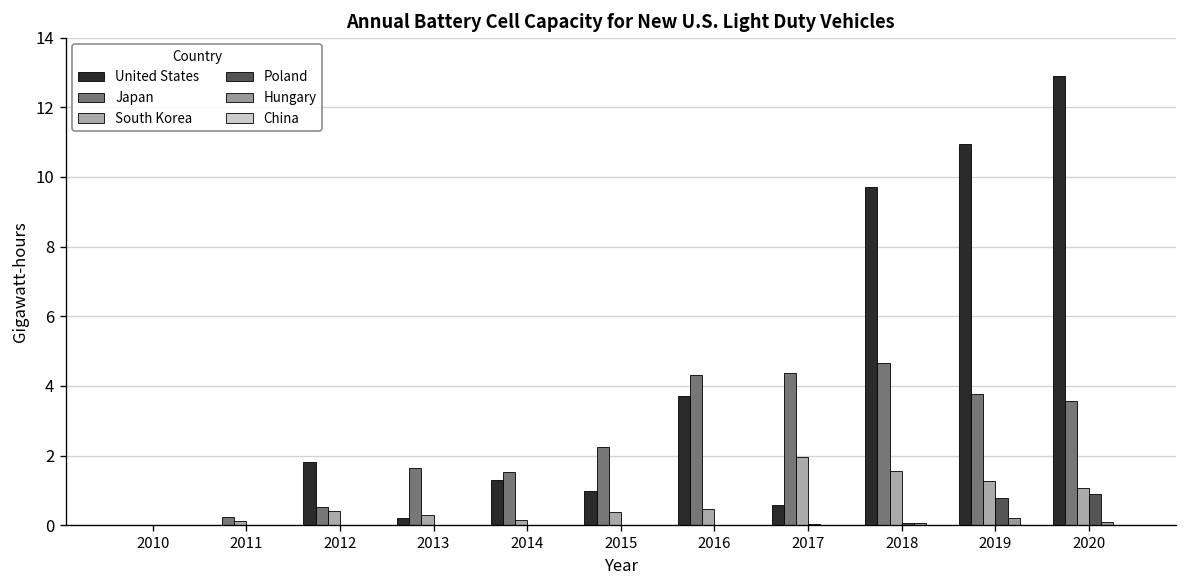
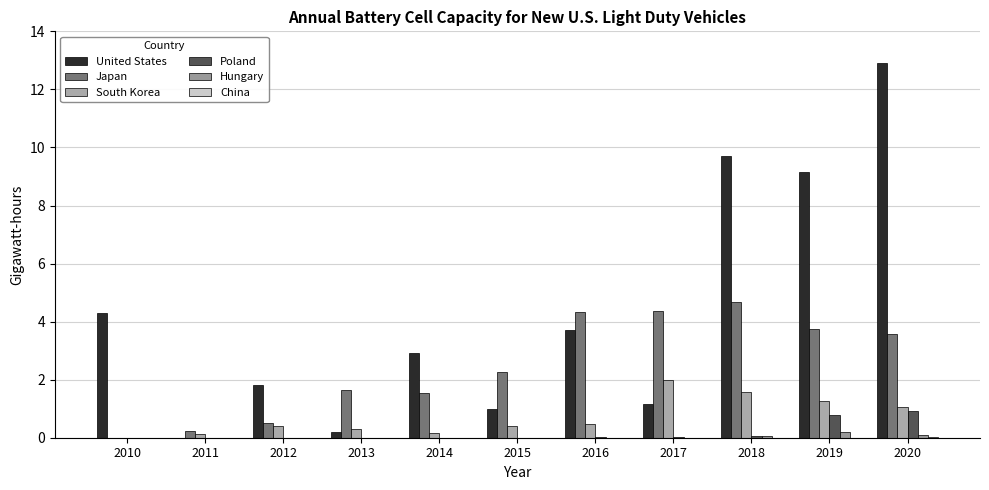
United States, 2010: 0.0 -> 4.3
United States, 2014: 1.3 -> 2.9
United States, 2017: 0.6 -> 1.2
United States, 2019: 11.0 -> 9.1
